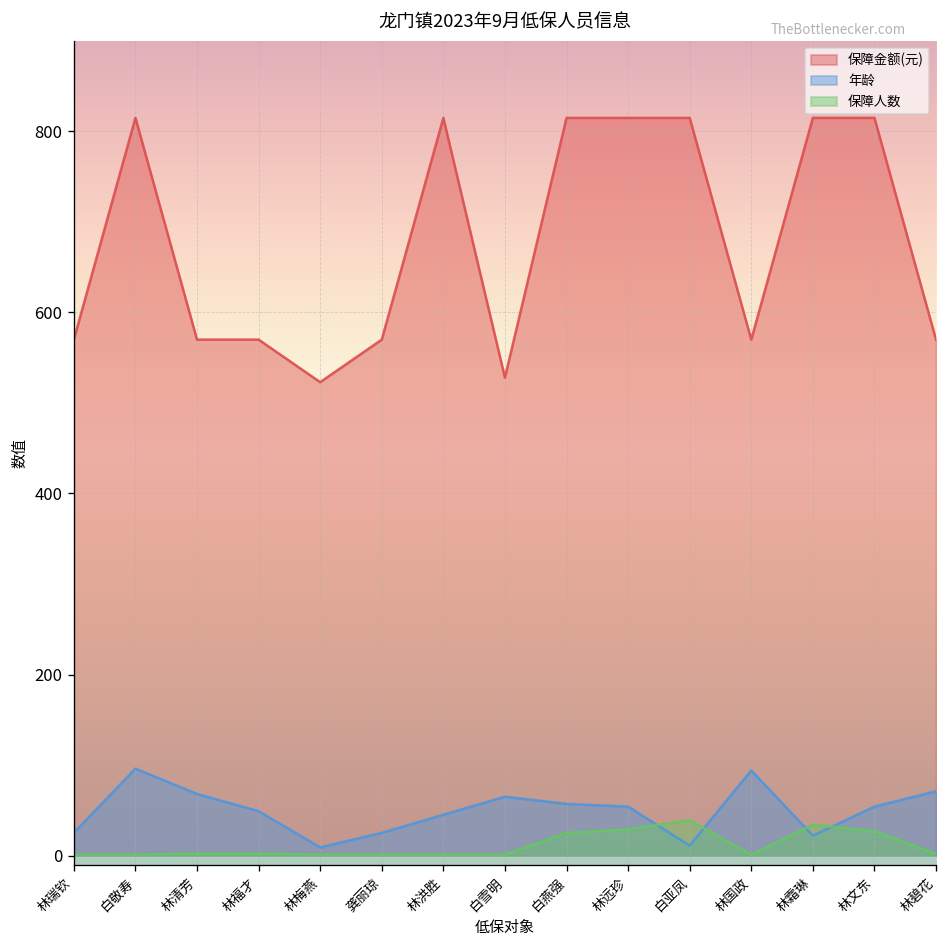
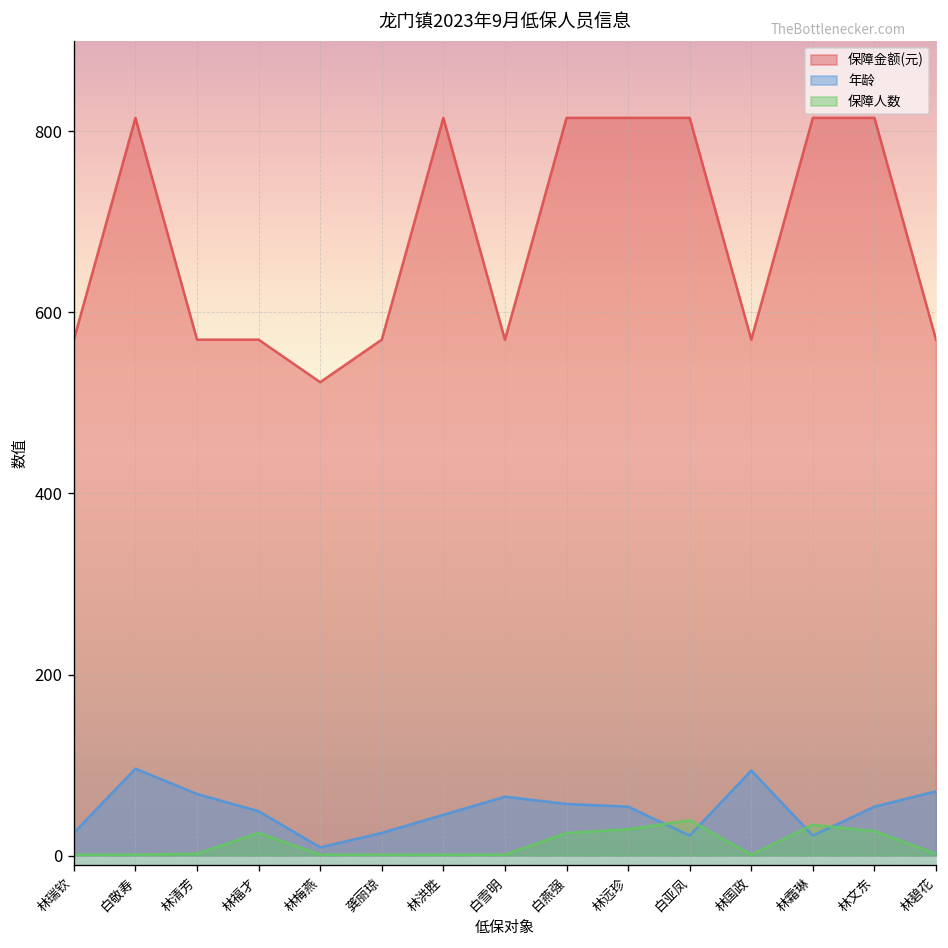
保障人数, 林福才: 0 -> 30
保障金额(元), 白雪明: 530 -> 570
年龄, 白亚凤: 10 -> 20
